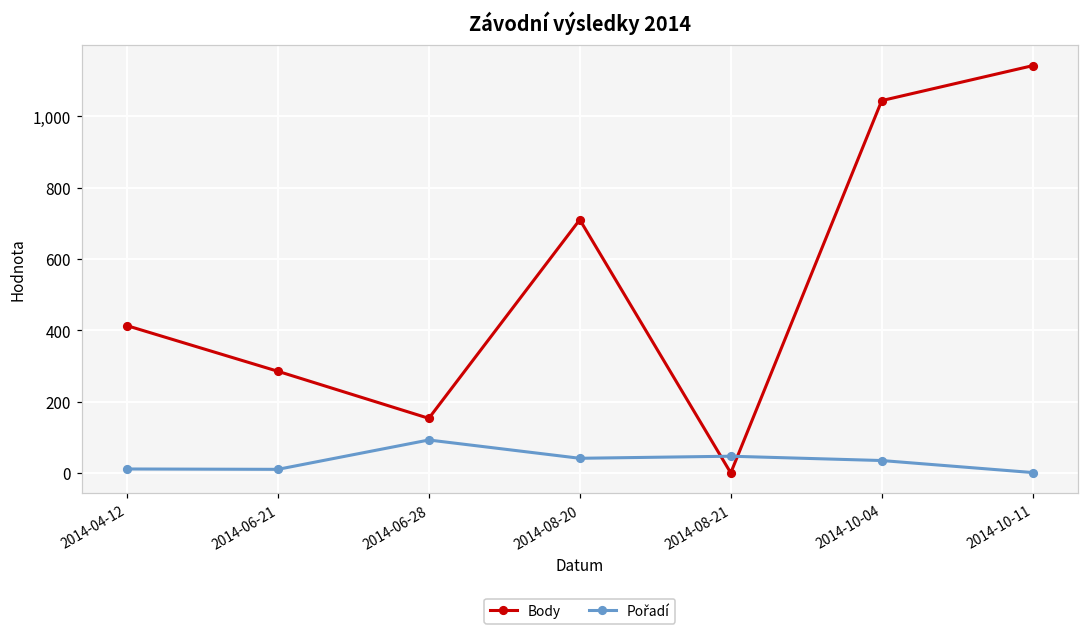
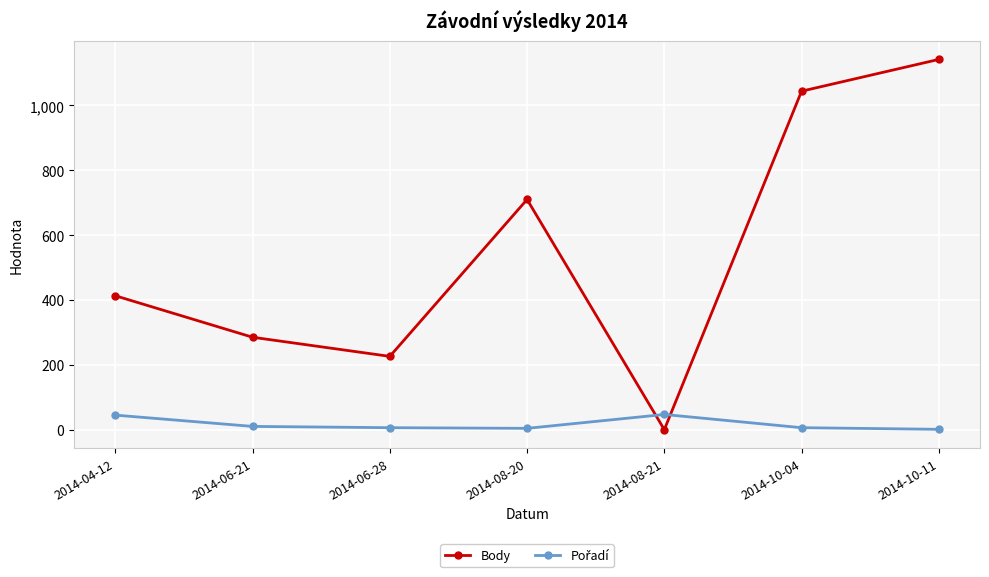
Pořadí, 2014-04-12: 10 -> 40
Body, 2014-06-28: 150 -> 230
Pořadí, 2014-06-28: 90 -> 10
Pořadí, 2014-08-20: 40 -> 0
Pořadí, 2014-10-04: 30 -> 10
